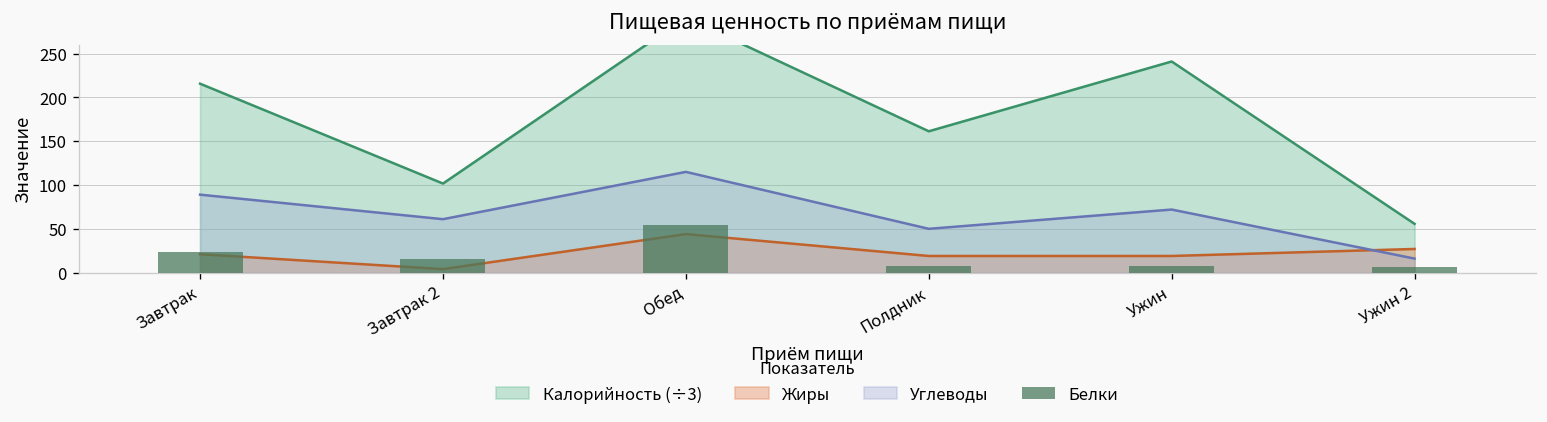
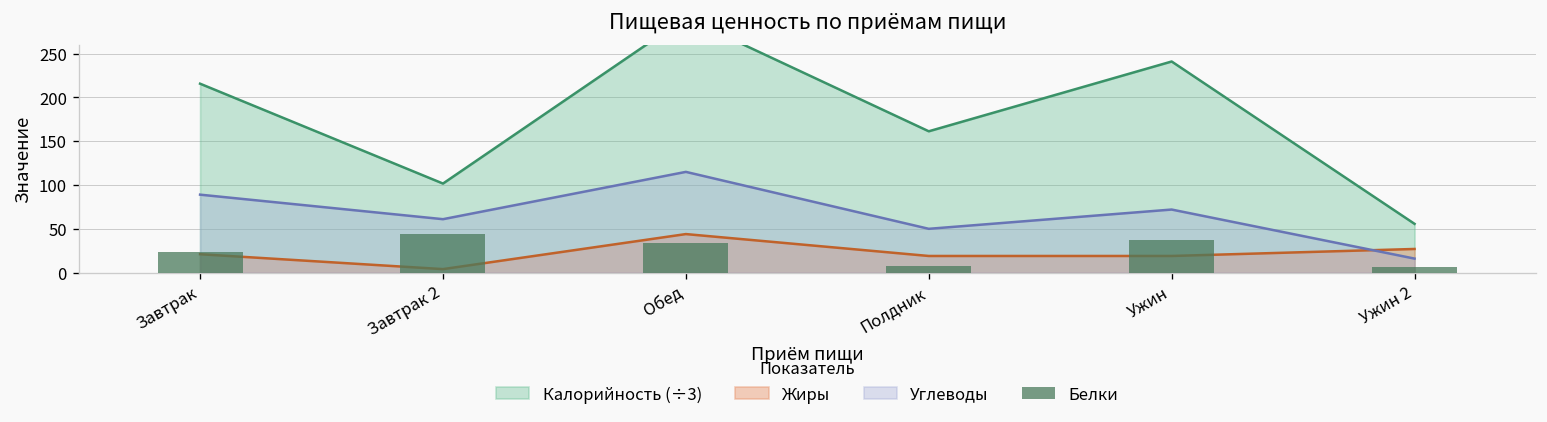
Белки, Завтрак 2: 20 -> 40
Белки, Обед: 50 -> 30
Белки, Ужин: 10 -> 40
